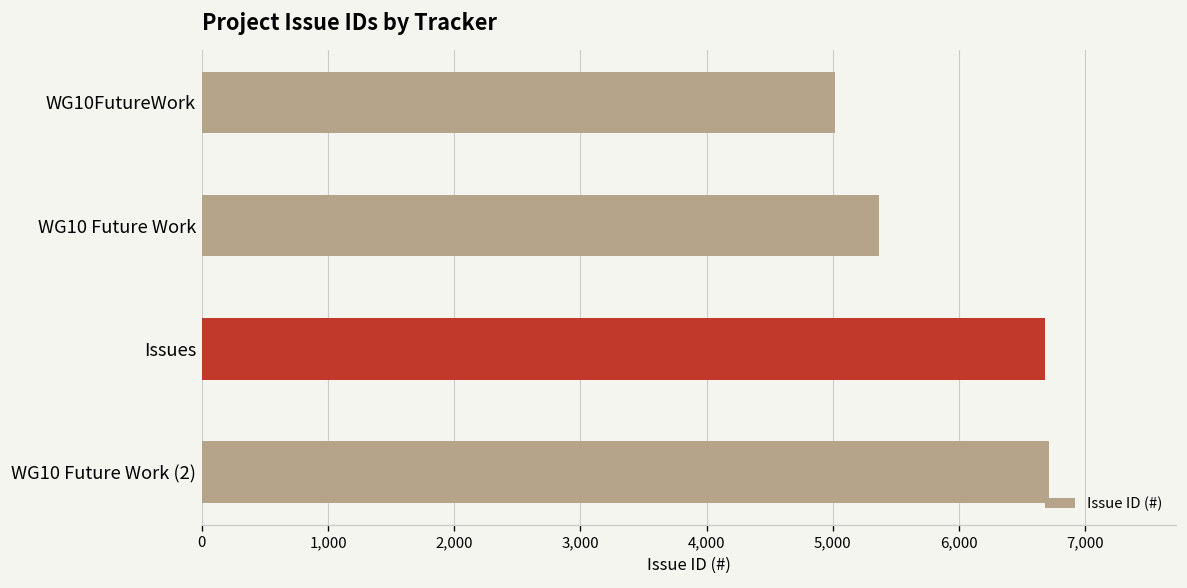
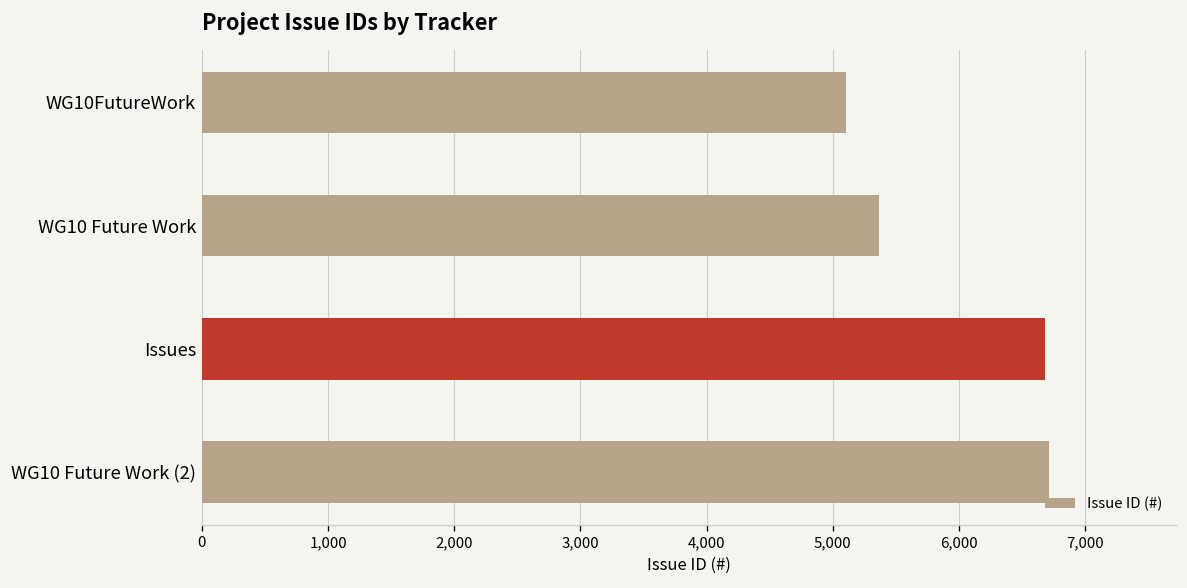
WG10FutureWork: 5,020 -> 5,100
